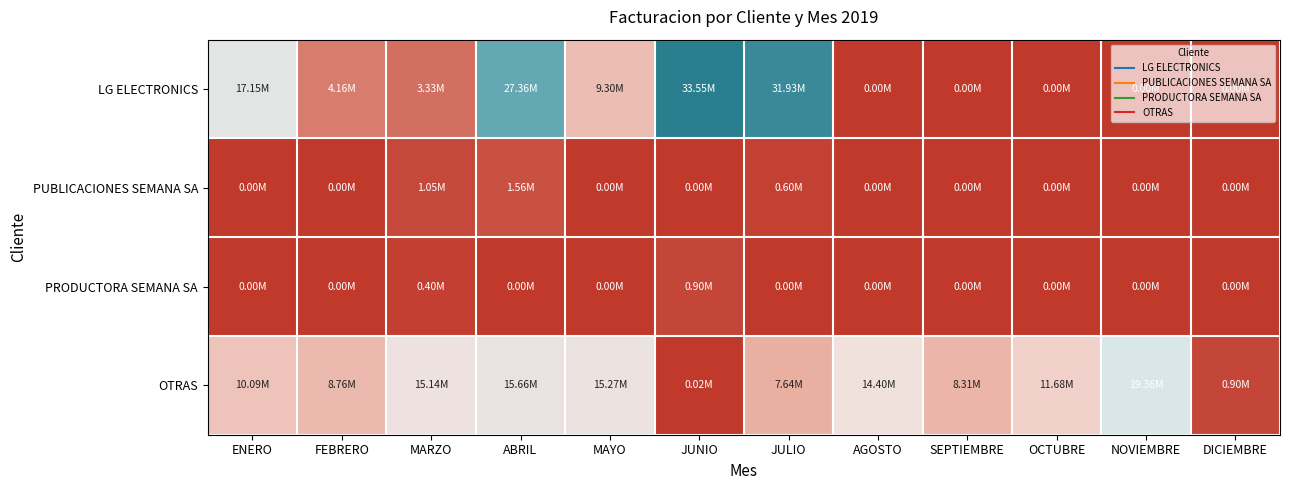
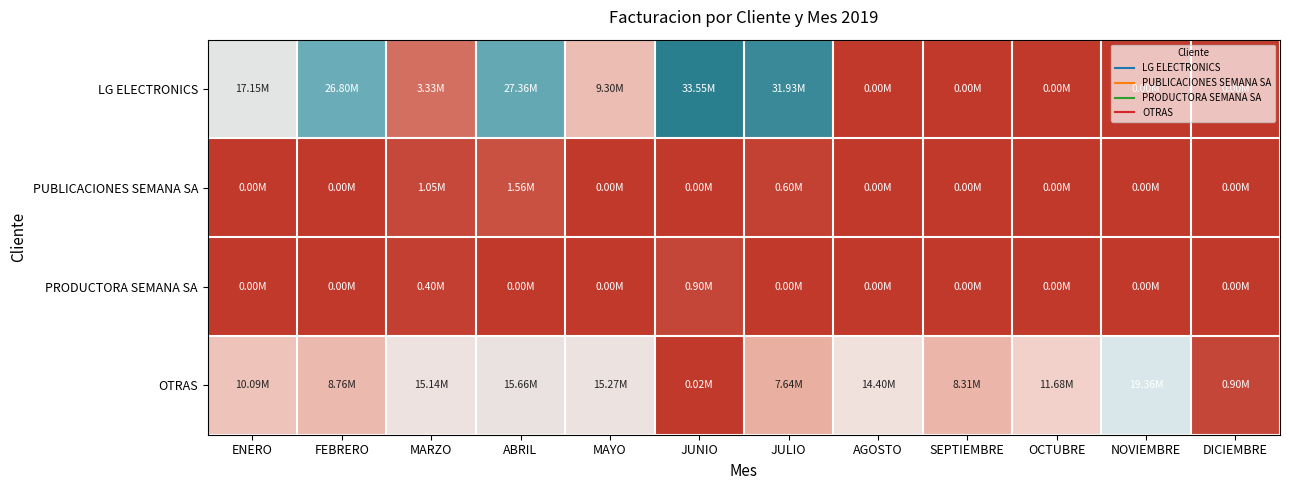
LG ELECTRONICS, FEBRERO: 4.16M -> 26.80M
